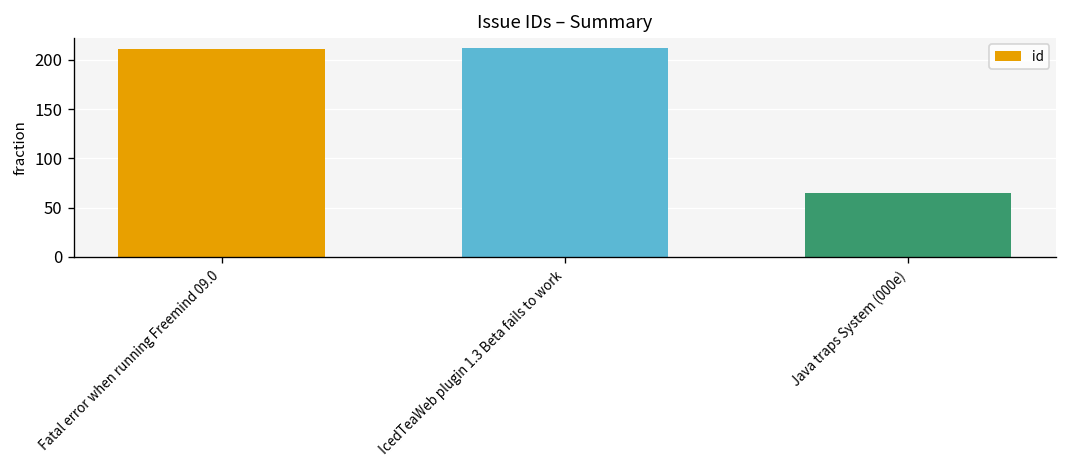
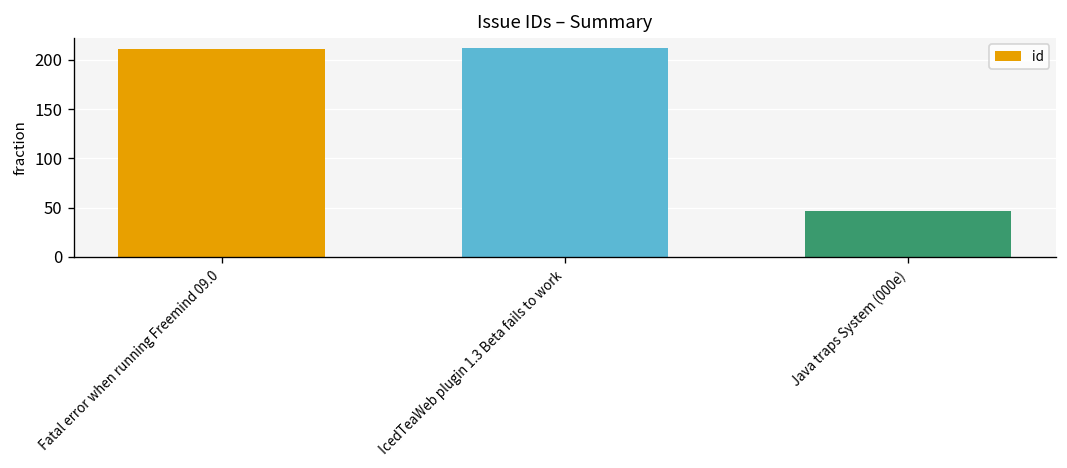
Java traps System (000e): 70 -> 50
